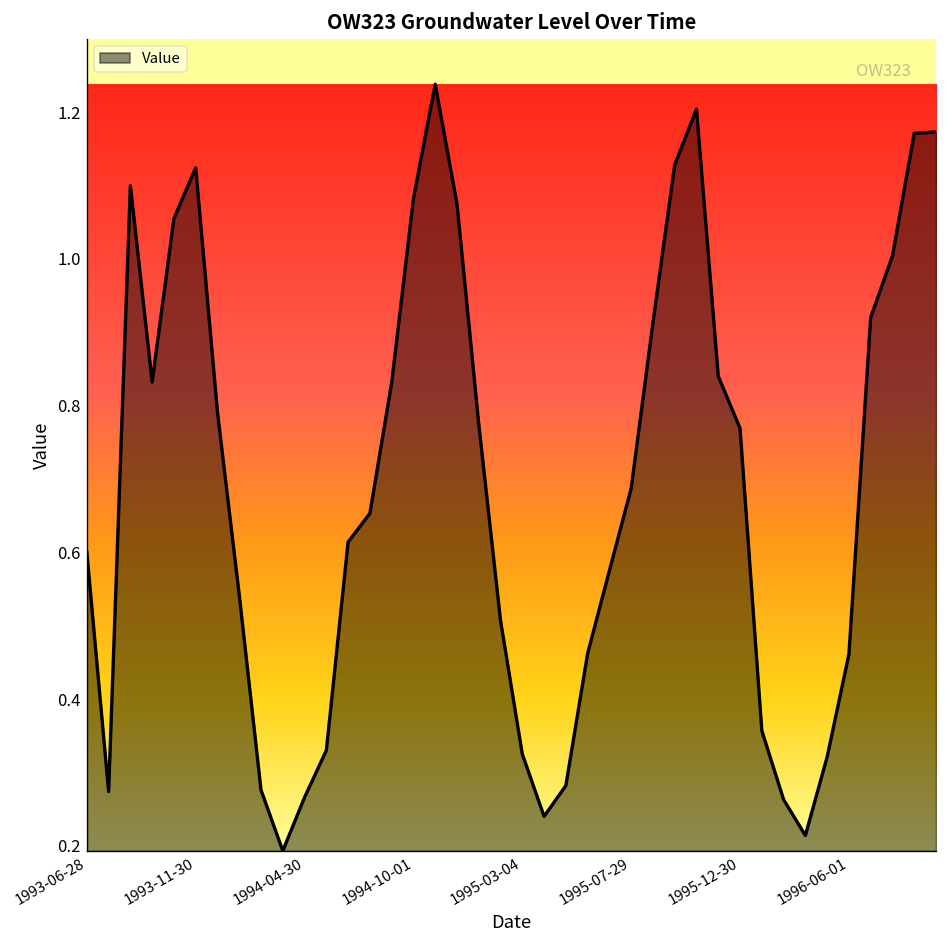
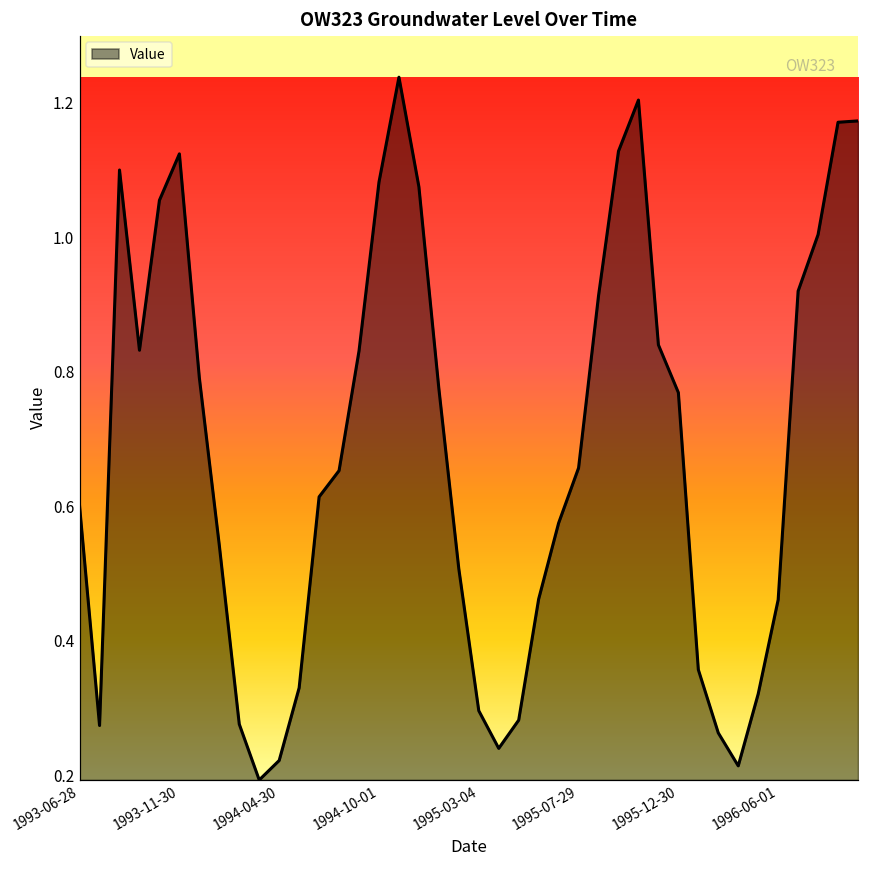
1994-04-30: 0.27 -> 0.22
1995-03-04: 0.33 -> 0.30
1995-07-29: 0.69 -> 0.66
